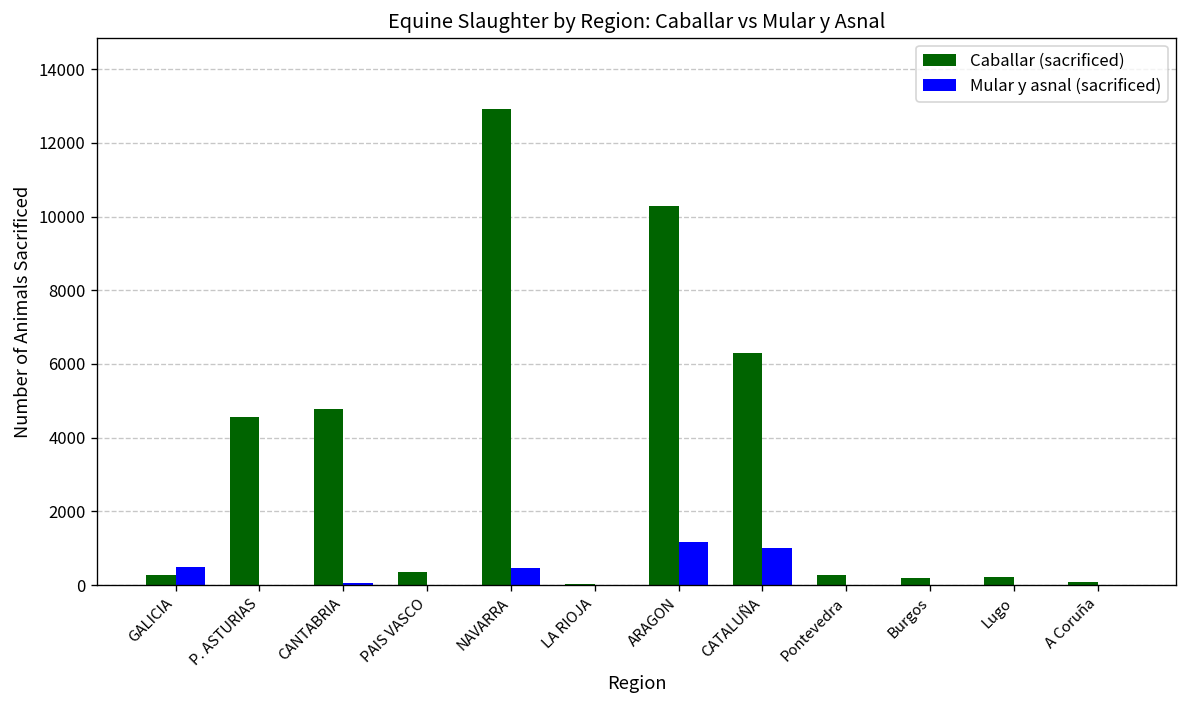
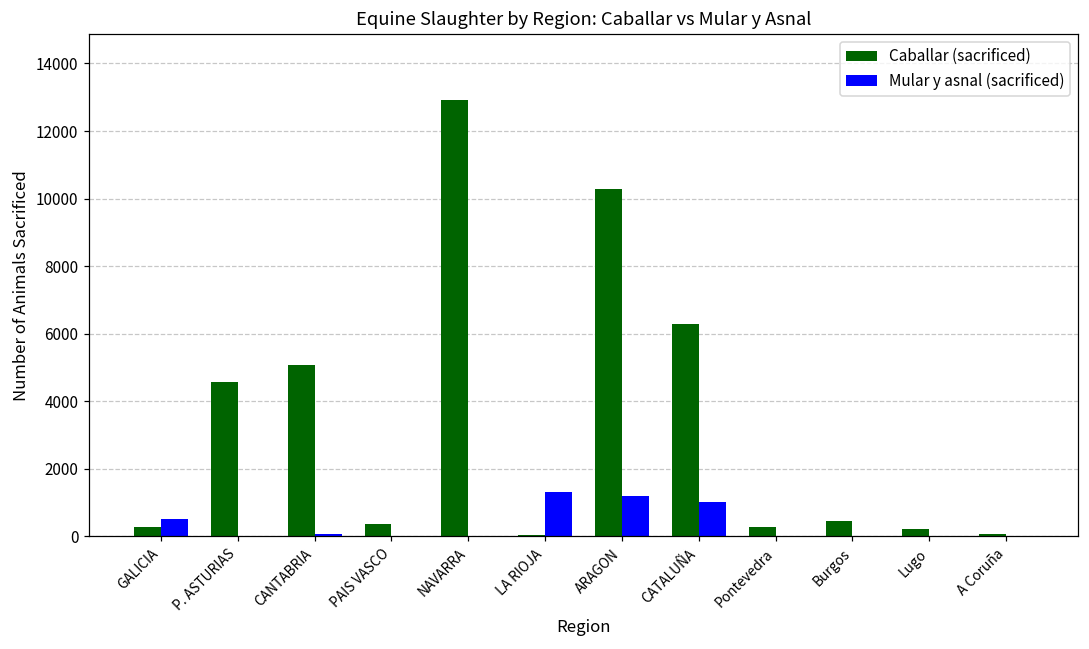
Caballar (sacrificed), CANTABRIA: 4800 -> 5100
Mular y asnal (sacrificed), NAVARRA: 500 -> 0
Mular y asnal (sacrificed), LA RIOJA: 0 -> 1300
Caballar (sacrificed), Burgos: 200 -> 400
